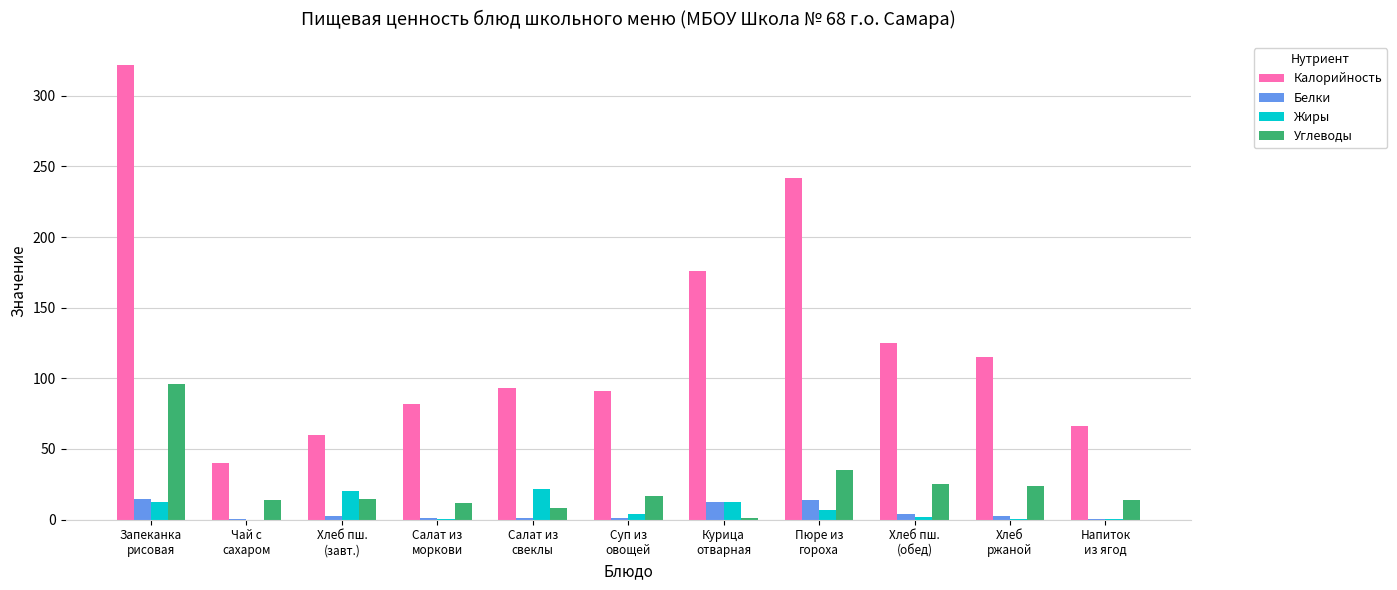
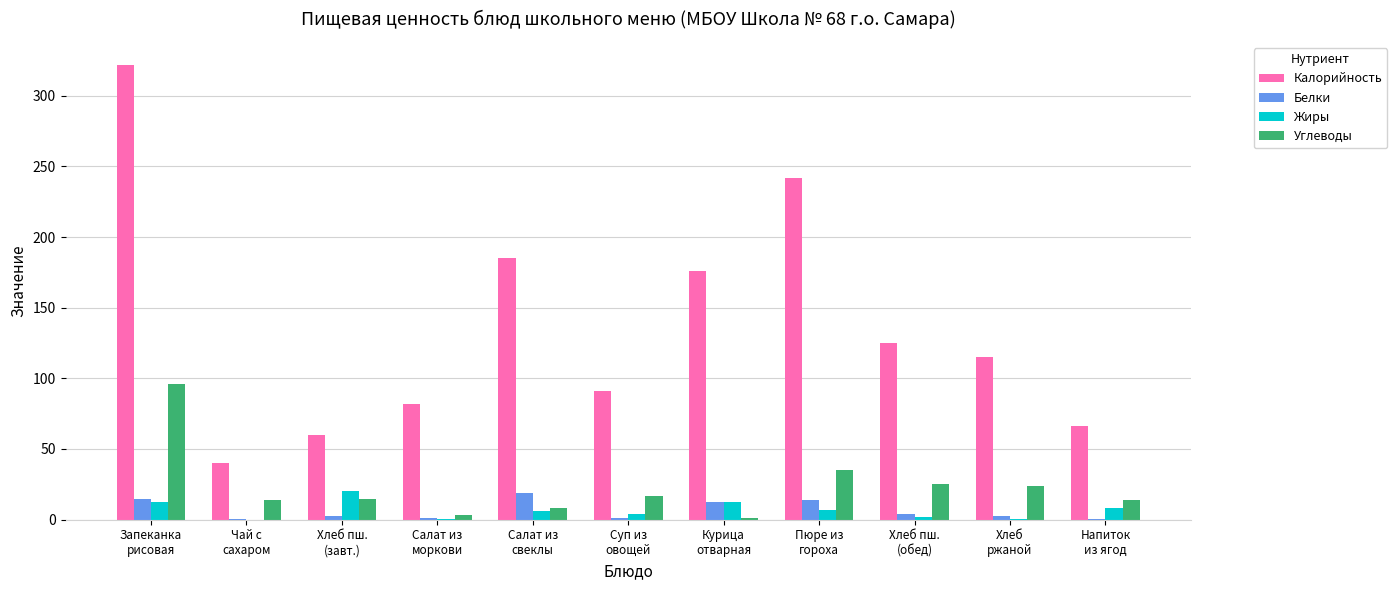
Углеводы, Салат из моркови: 11 -> 3
Калорийность, Салат из свеклы: 93 -> 185
Белки, Салат из свеклы: 1 -> 19
Жиры, Салат из свеклы: 22 -> 6
Жиры, Напиток из ягод: 0 -> 9
